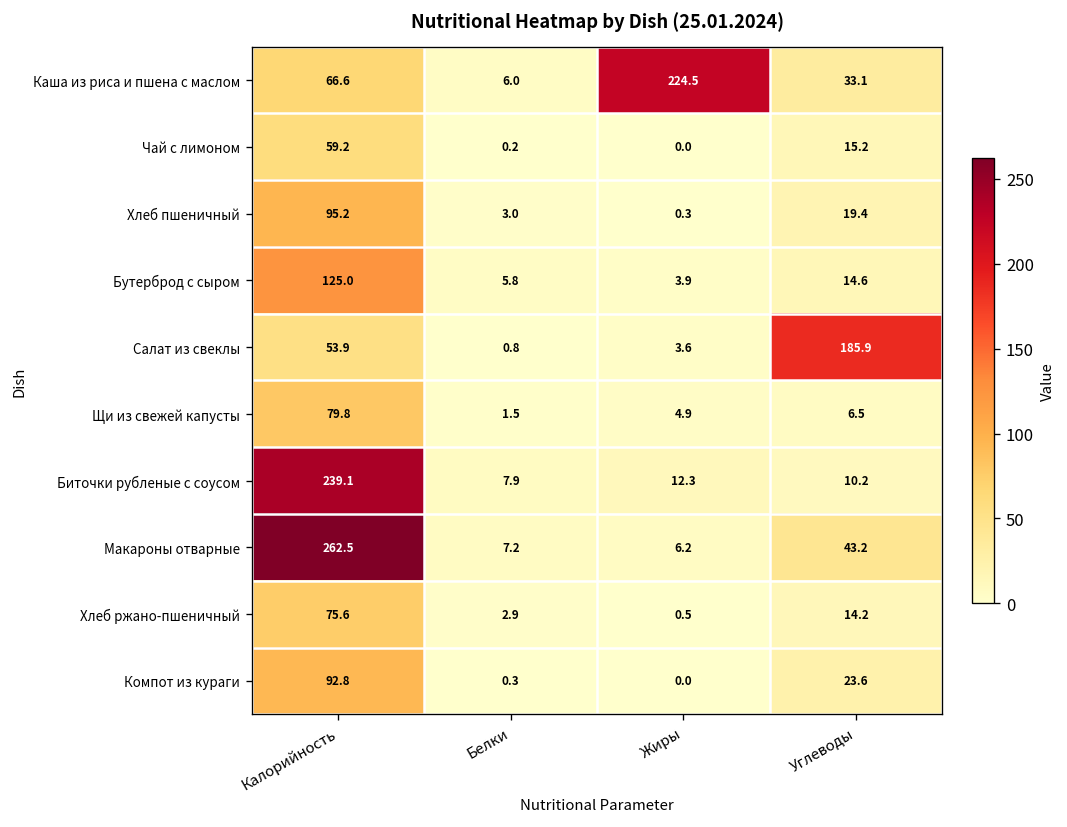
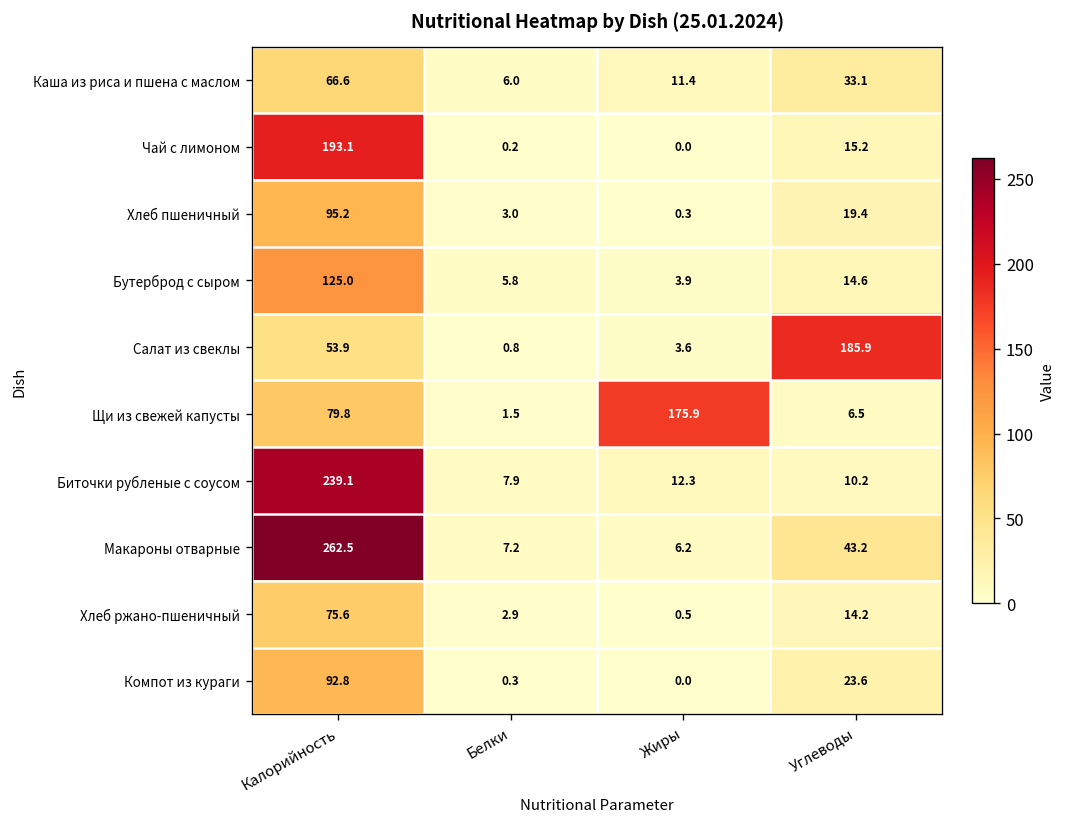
Каша из риса и пшена с маслом, Жиры: 224.5 -> 11.4
Чай с лимоном, Калорийность: 59.2 -> 193.1
Щи из свежей капусты, Жиры: 4.9 -> 175.9
